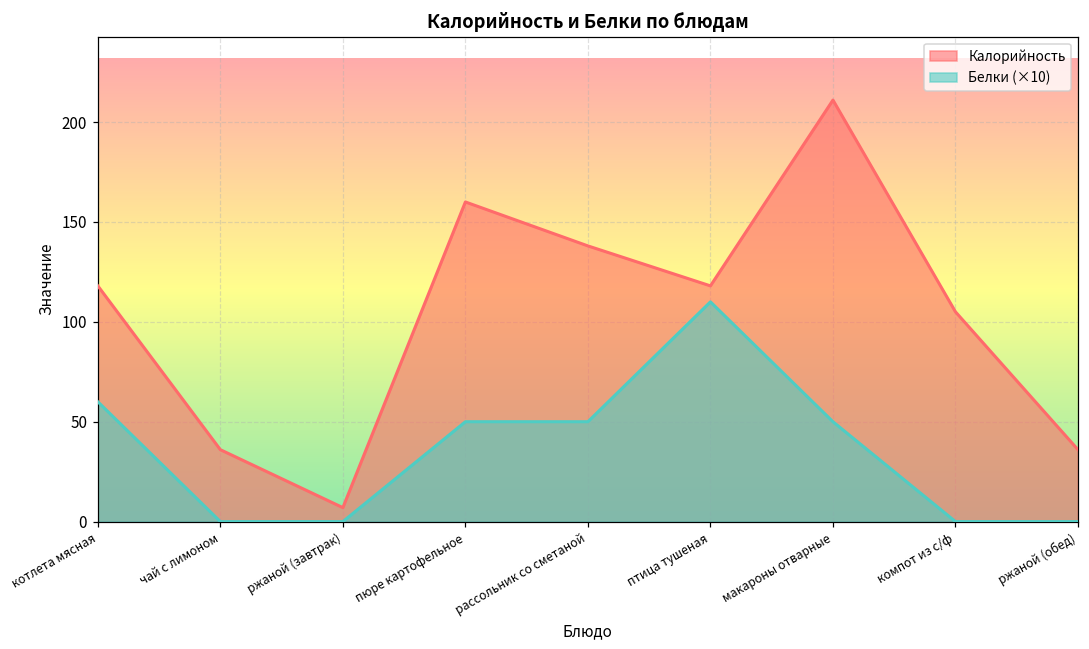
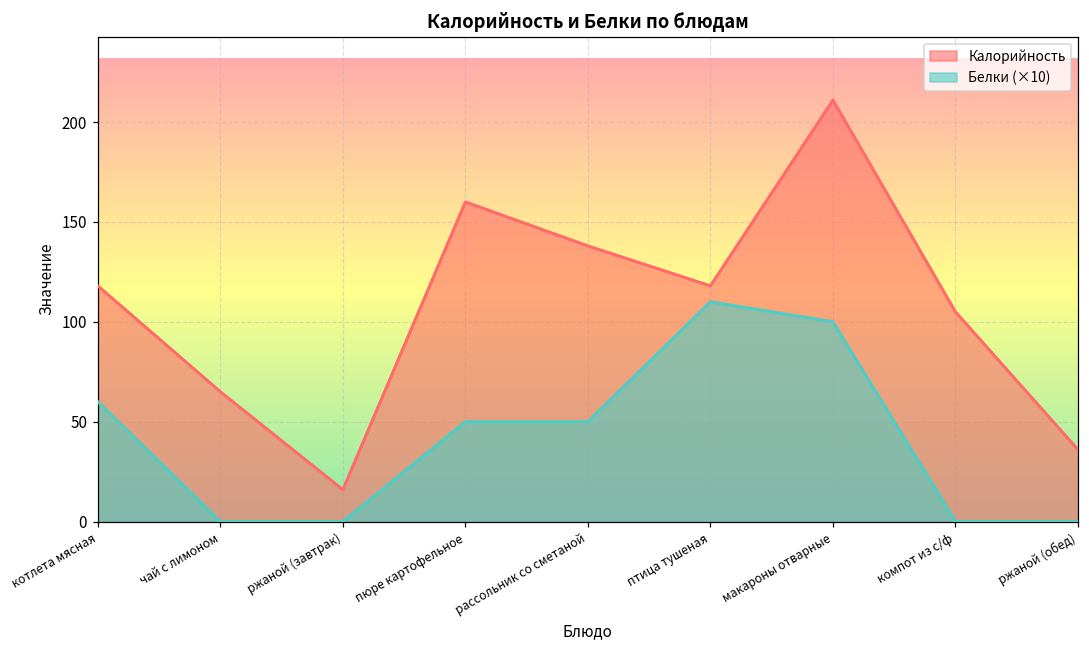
Калорийность, чай с лимоном: 36 -> 65
Калорийность, ржаной (завтрак): 7 -> 16
Белки (×10), макароны отварные: 50 -> 100
